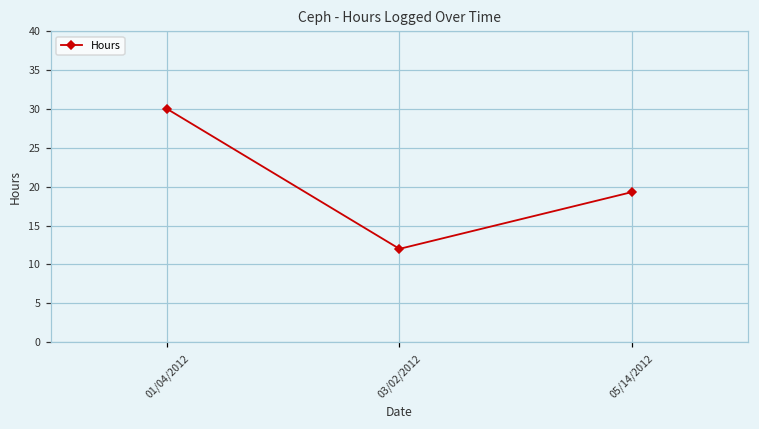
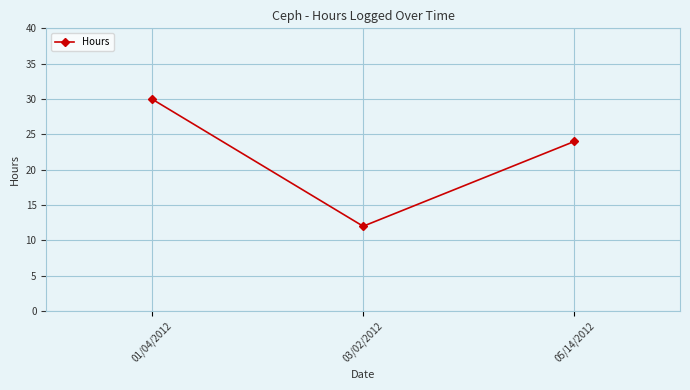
05/14/2012: 19 -> 24
